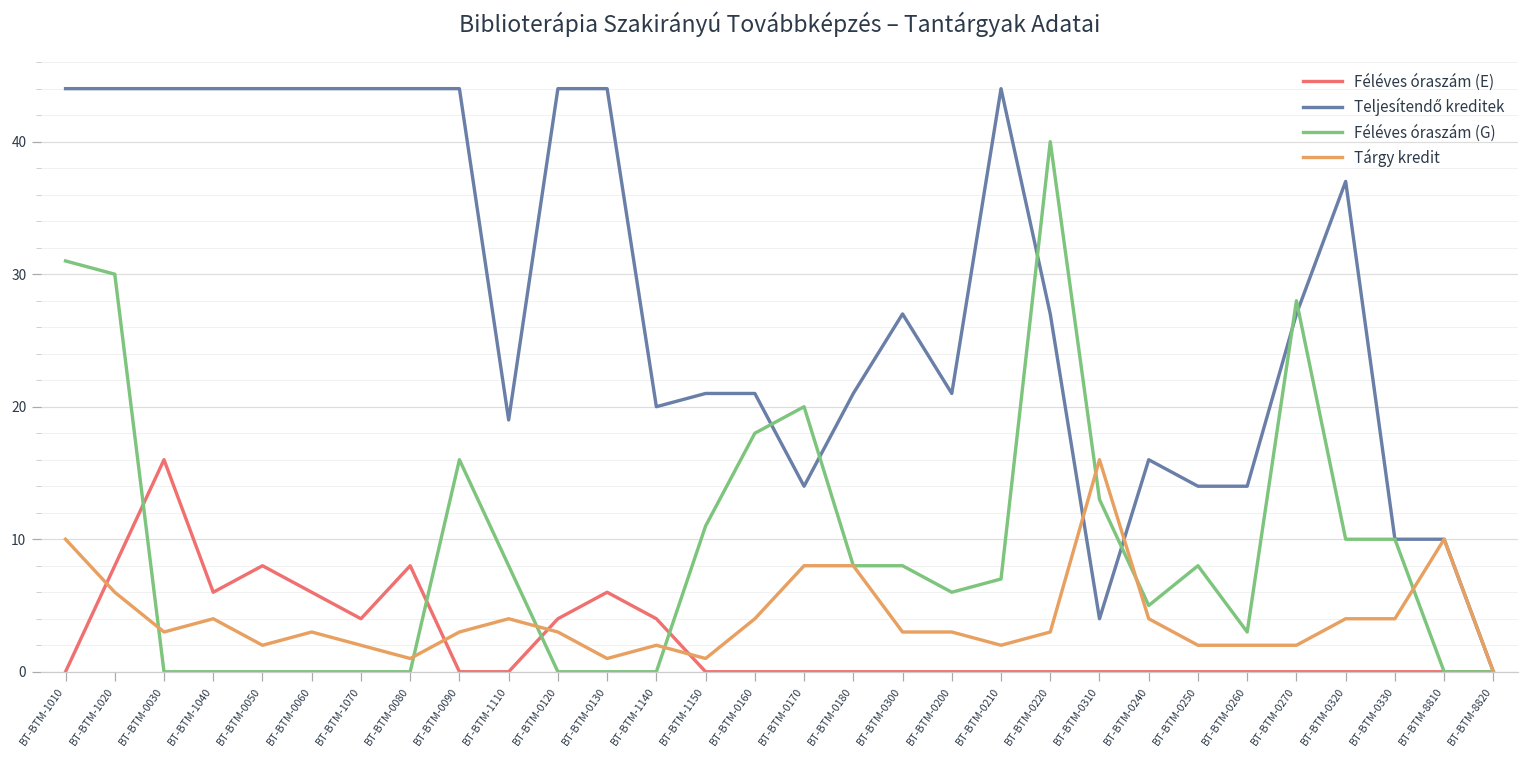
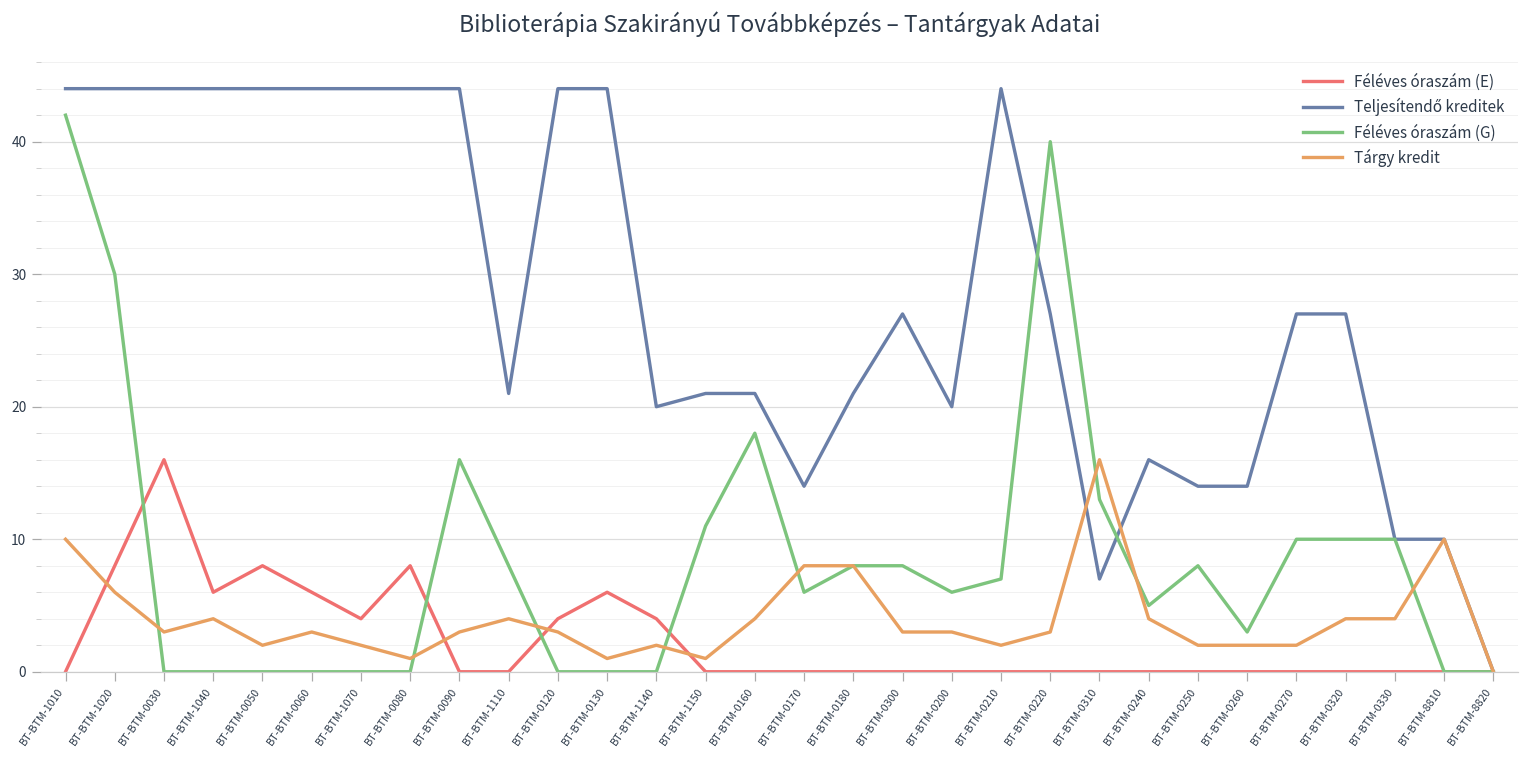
Féléves óraszám (G), BT-BTM-1010: 31 -> 42
Teljesítendő kreditek, BT-BTM-1110: 19 -> 21
Féléves óraszám (G), BT-BTM-0170: 20 -> 6
Teljesítendő kreditek, BT-BTM-0200: 21 -> 20
Teljesítendő kreditek, BT-BTM-0310: 4 -> 7
Féléves óraszám (G), BT-BTM-0270: 28 -> 10
Teljesítendő kreditek, BT-BTM-0320: 37 -> 27
